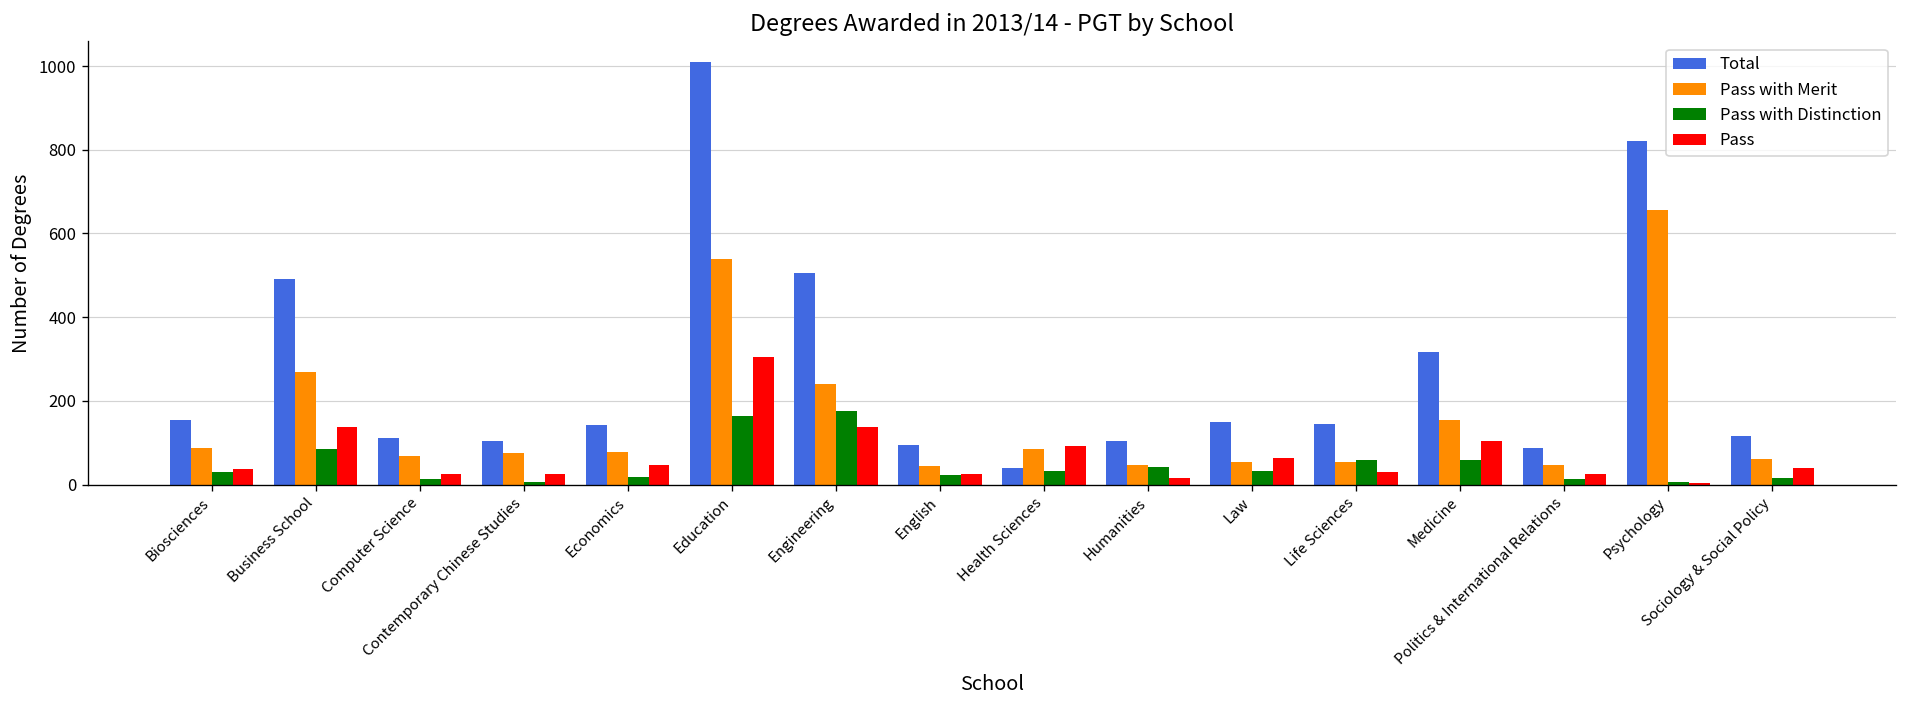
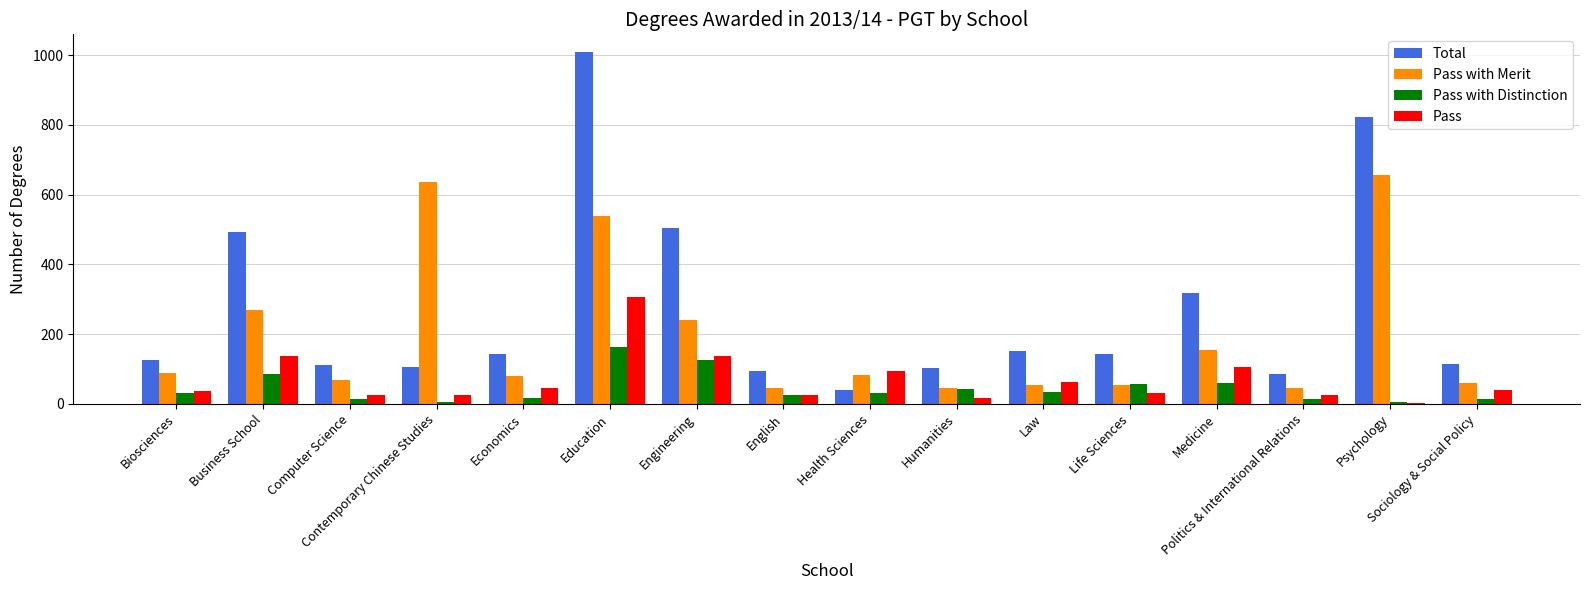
Total, Biosciences: 160 -> 130
Pass with Merit, Contemporary Chinese Studies: 70 -> 640
Pass with Distinction, Engineering: 180 -> 130
